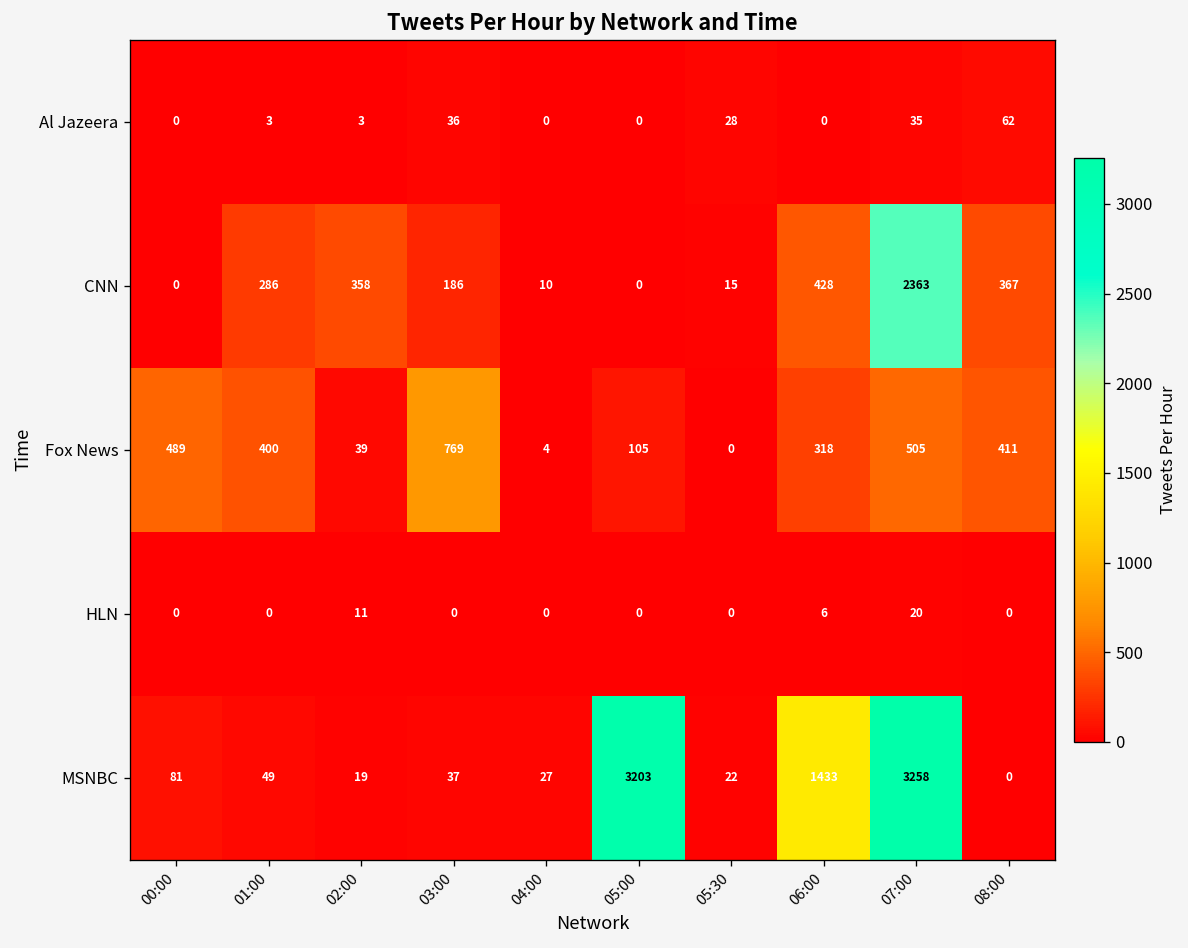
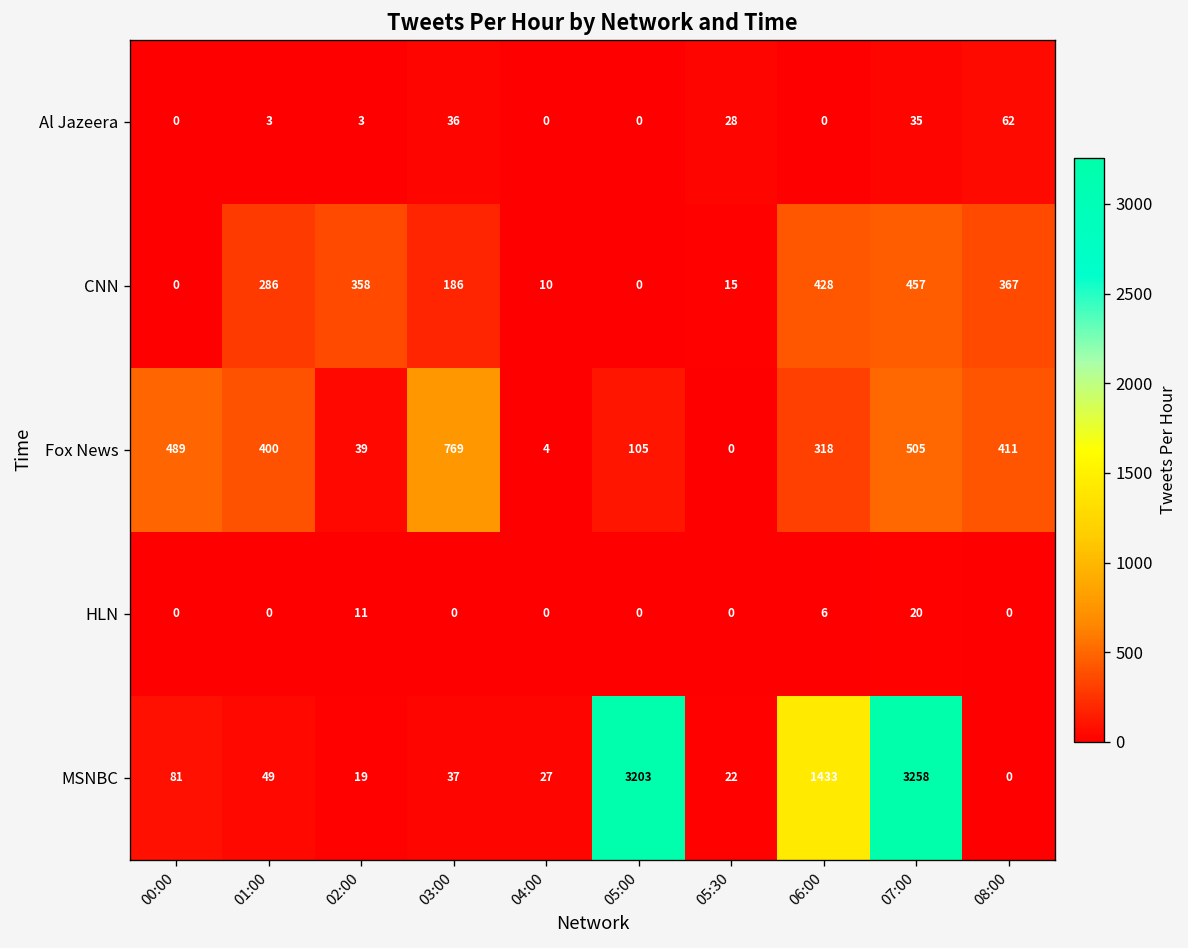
CNN, 07:00: 2363 -> 457
